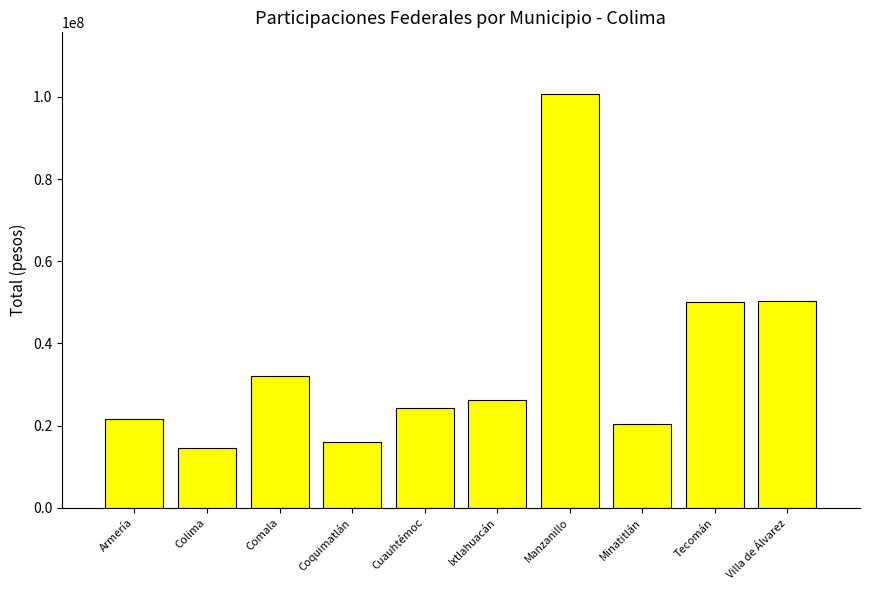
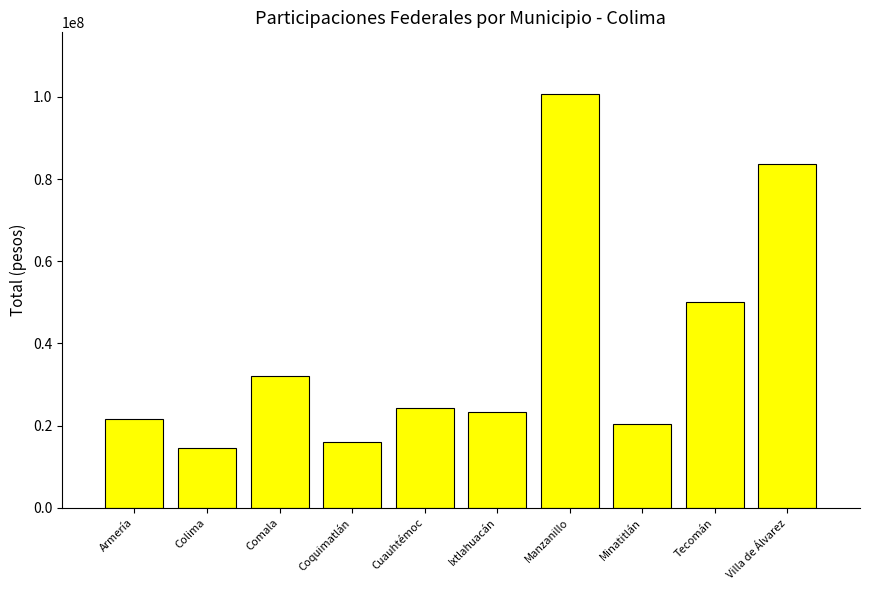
Ixtlahuacán: 26000000 -> 23000000
Villa de Álvarez: 50000000 -> 84000000
